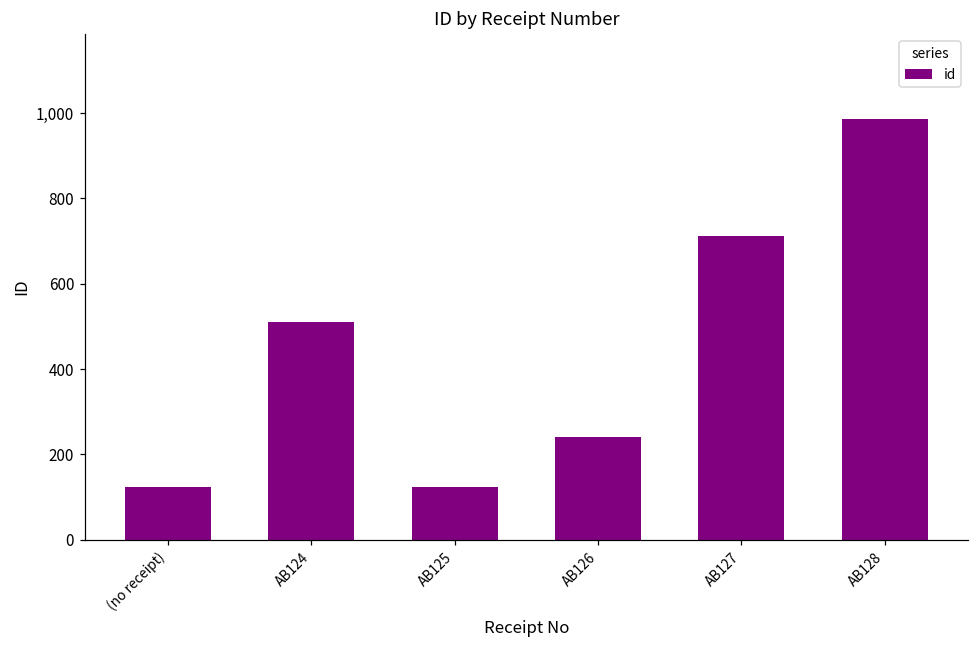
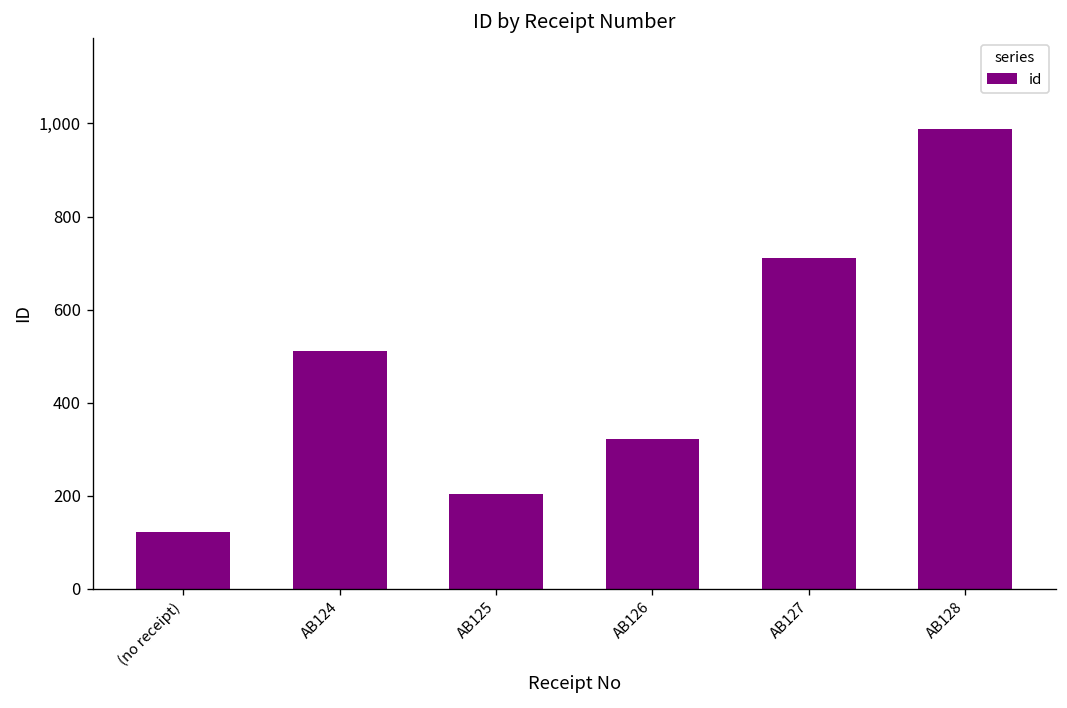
AB125: 120 -> 200
AB126: 240 -> 320
